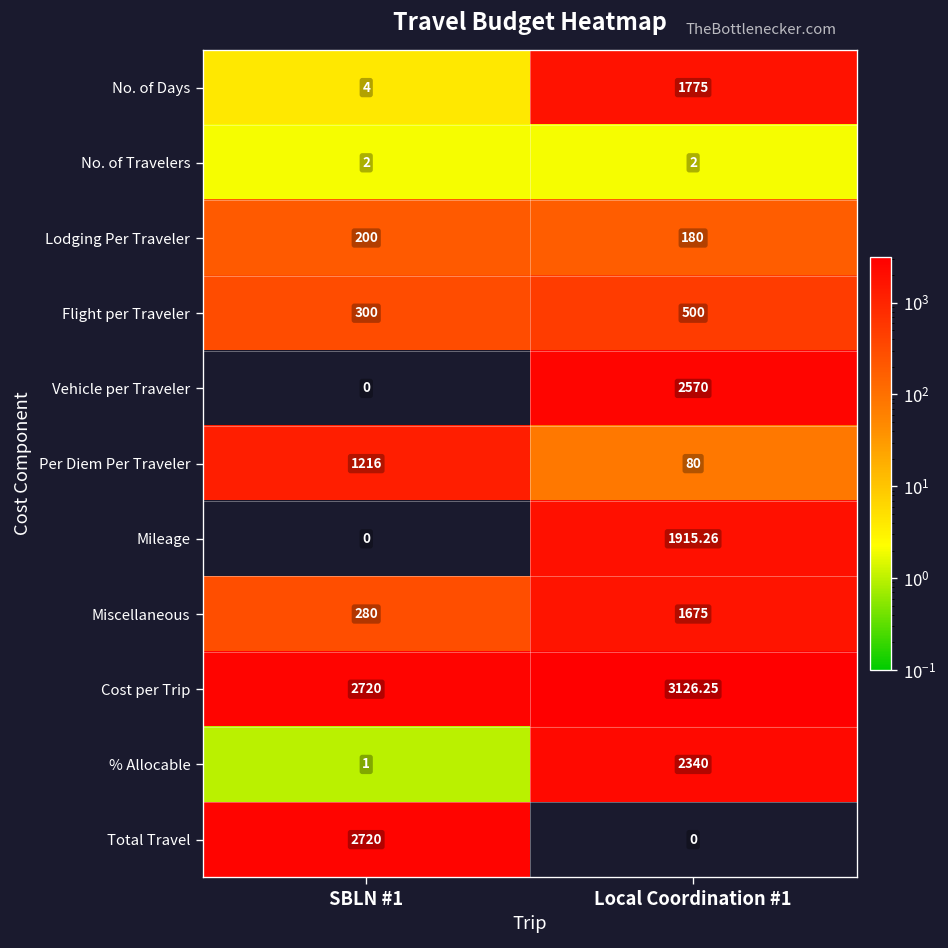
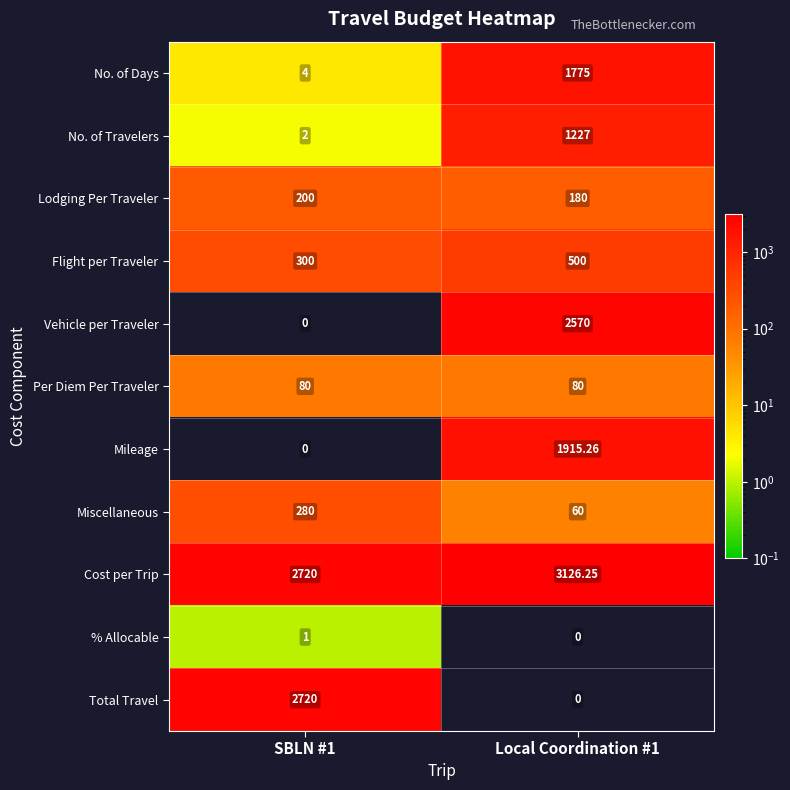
No. of Travelers, Local Coordination #1: 2 -> 1227
Per Diem Per Traveler, SBLN #1: 1216 -> 80
Miscellaneous, Local Coordination #1: 1675 -> 60
% Allocable, Local Coordination #1: 2340 -> 0
